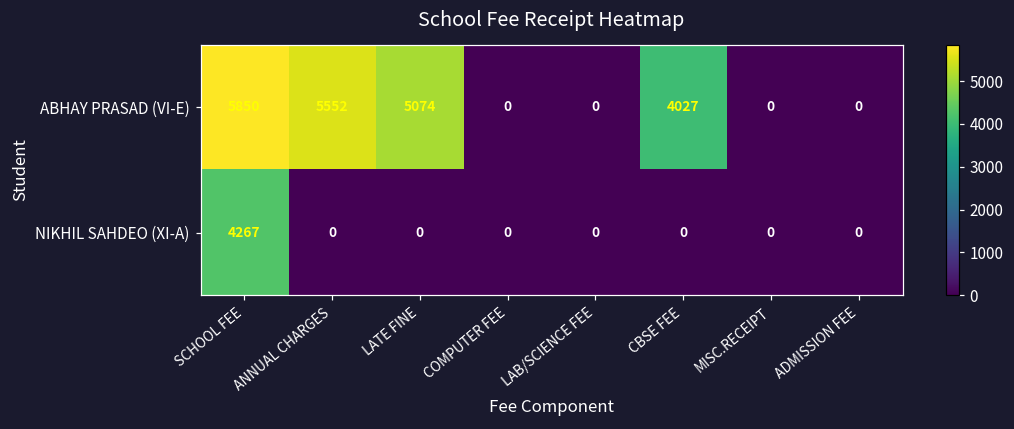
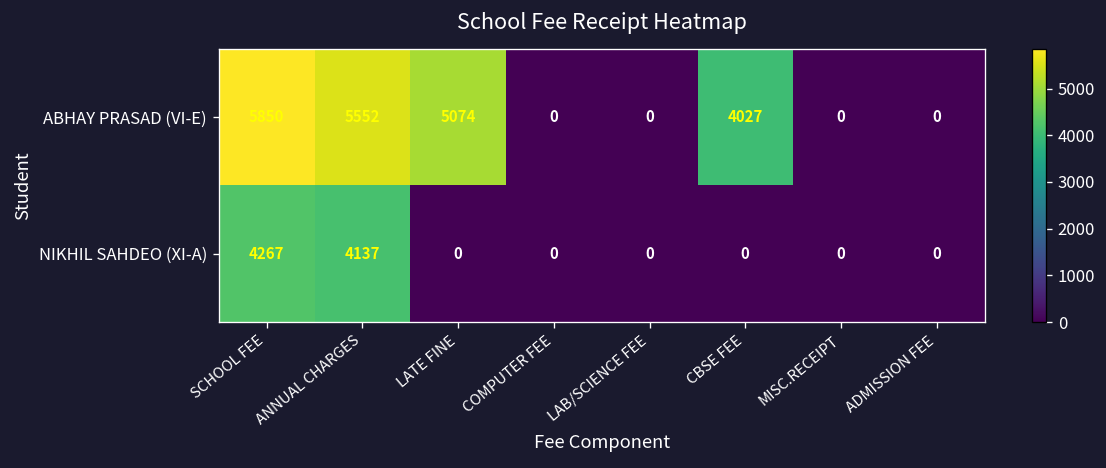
NIKHIL SAHDEO (XI-A), ANNUAL CHARGES: 0 -> 4137
